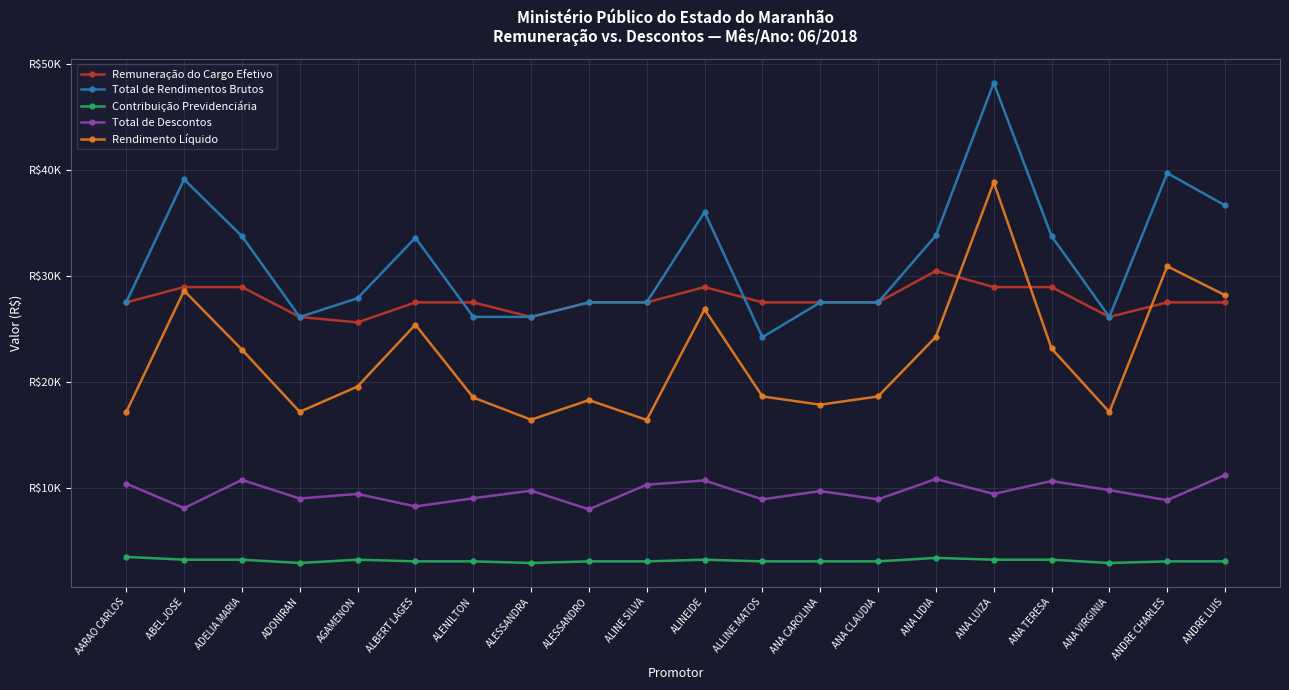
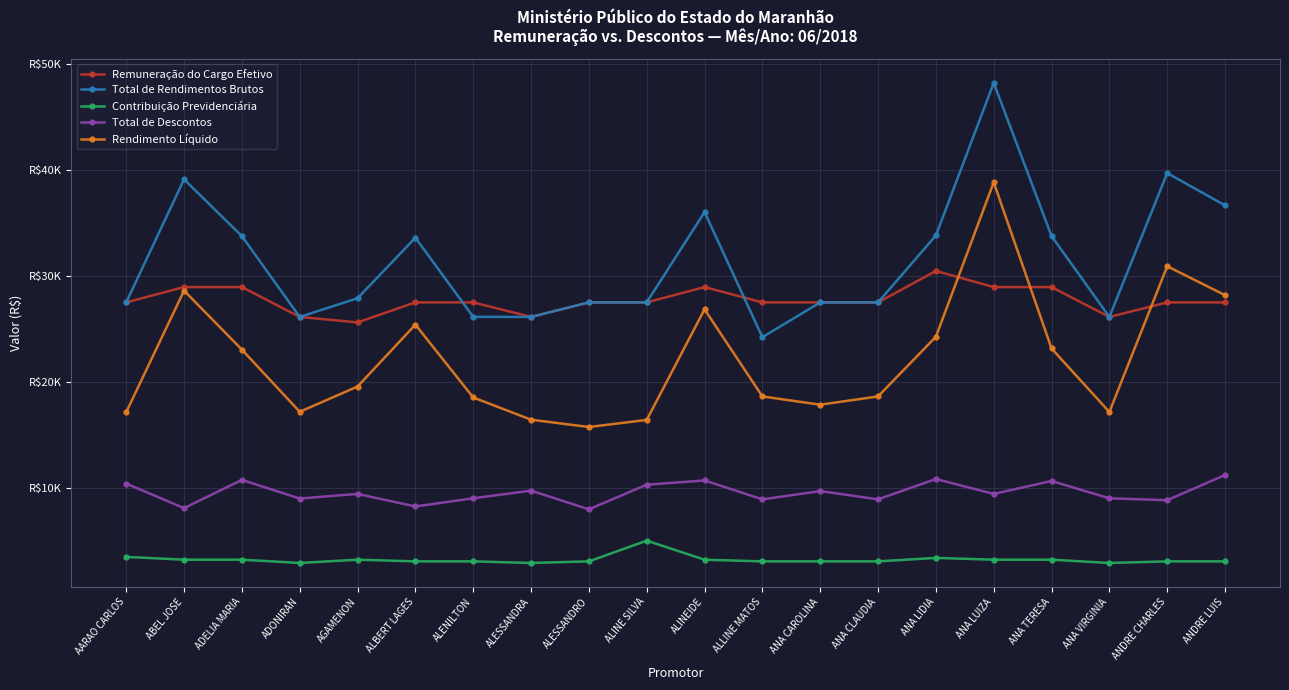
Rendimento Líquido, ALESSANDRO: R$18300 -> R$15700
Contribuição Previdenciária, ALINE SILVA: R$3000 -> R$5000
Total de Descontos, ANA VIRGINIA: R$9800 -> R$9000
